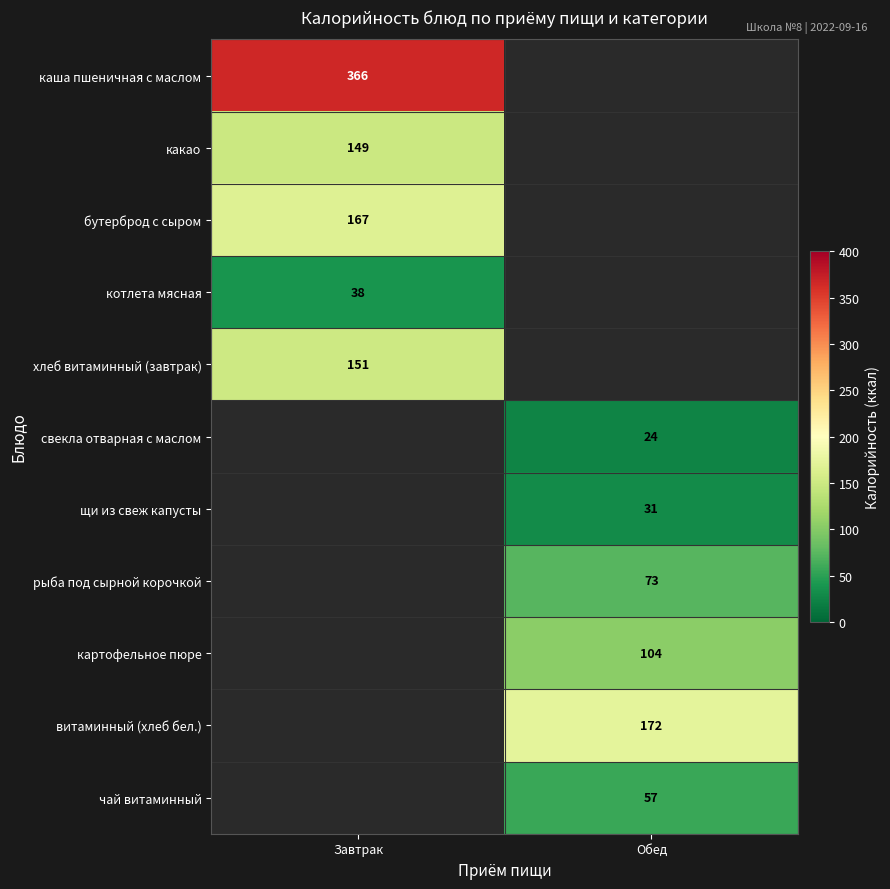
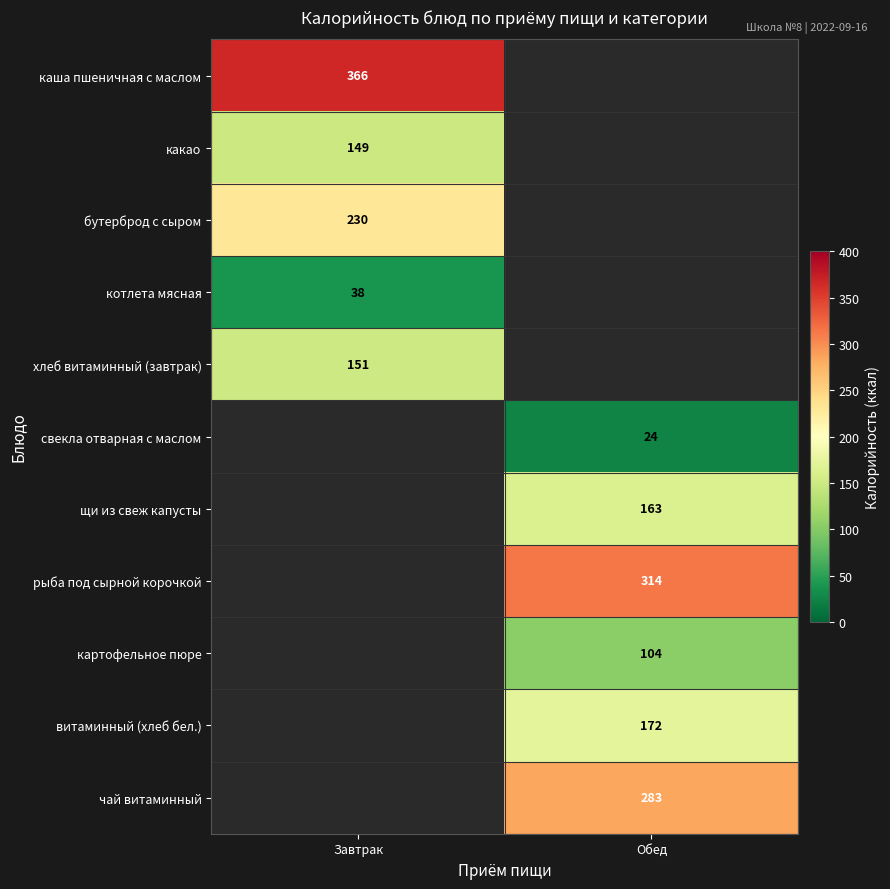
бутерброд с сыром, Завтрак: 167 -> 230
щи из свеж капусты, Обед: 31 -> 163
рыба под сырной корочкой, Обед: 73 -> 314
чай витаминный, Обед: 57 -> 283
